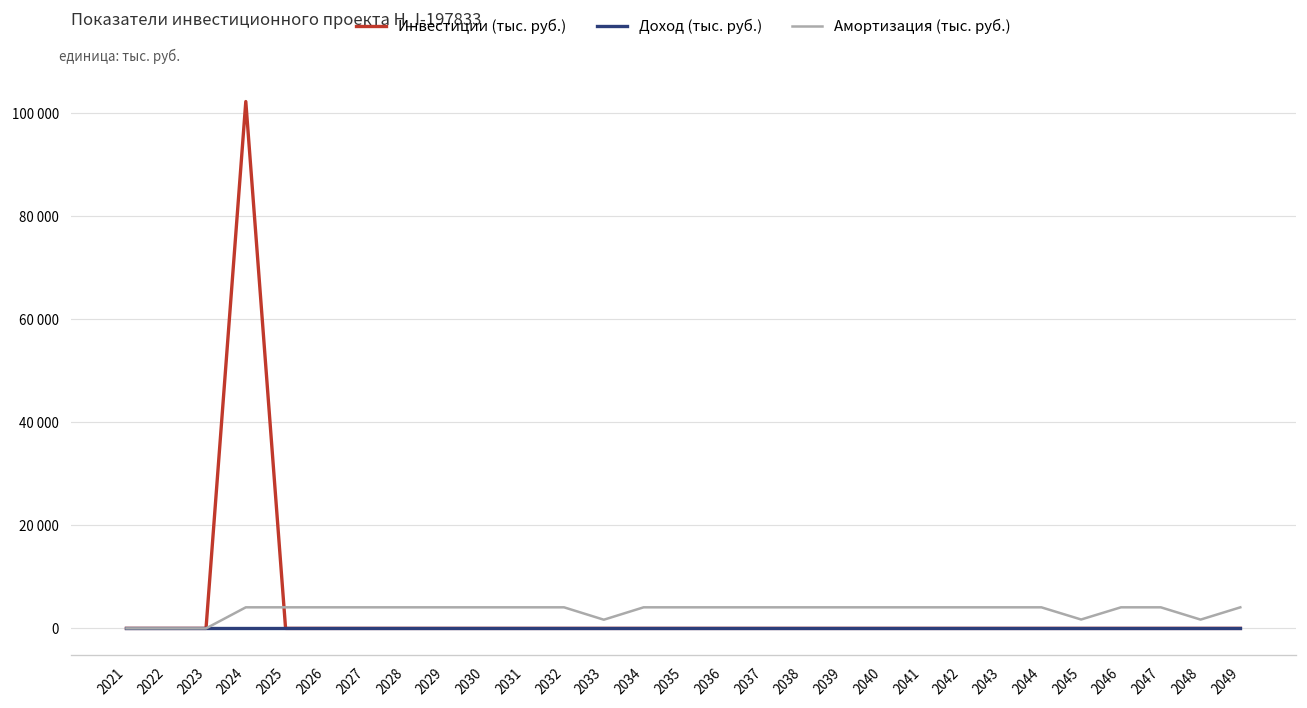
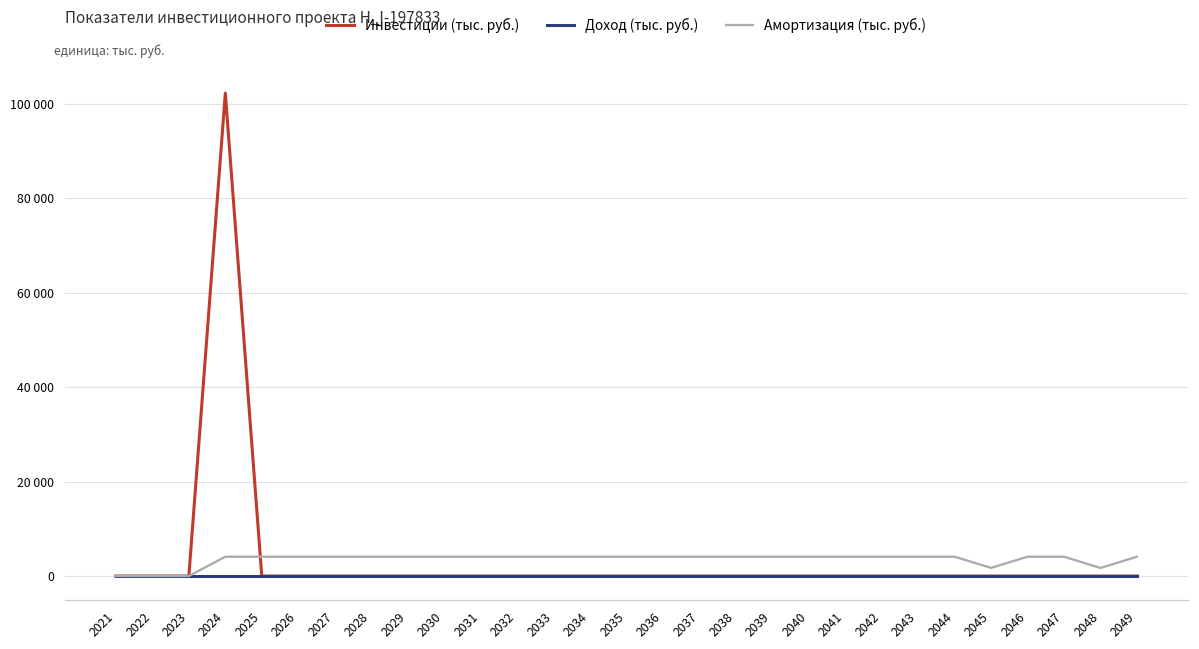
Амортизация (тыс. руб.), 2033: 2000 -> 4000
